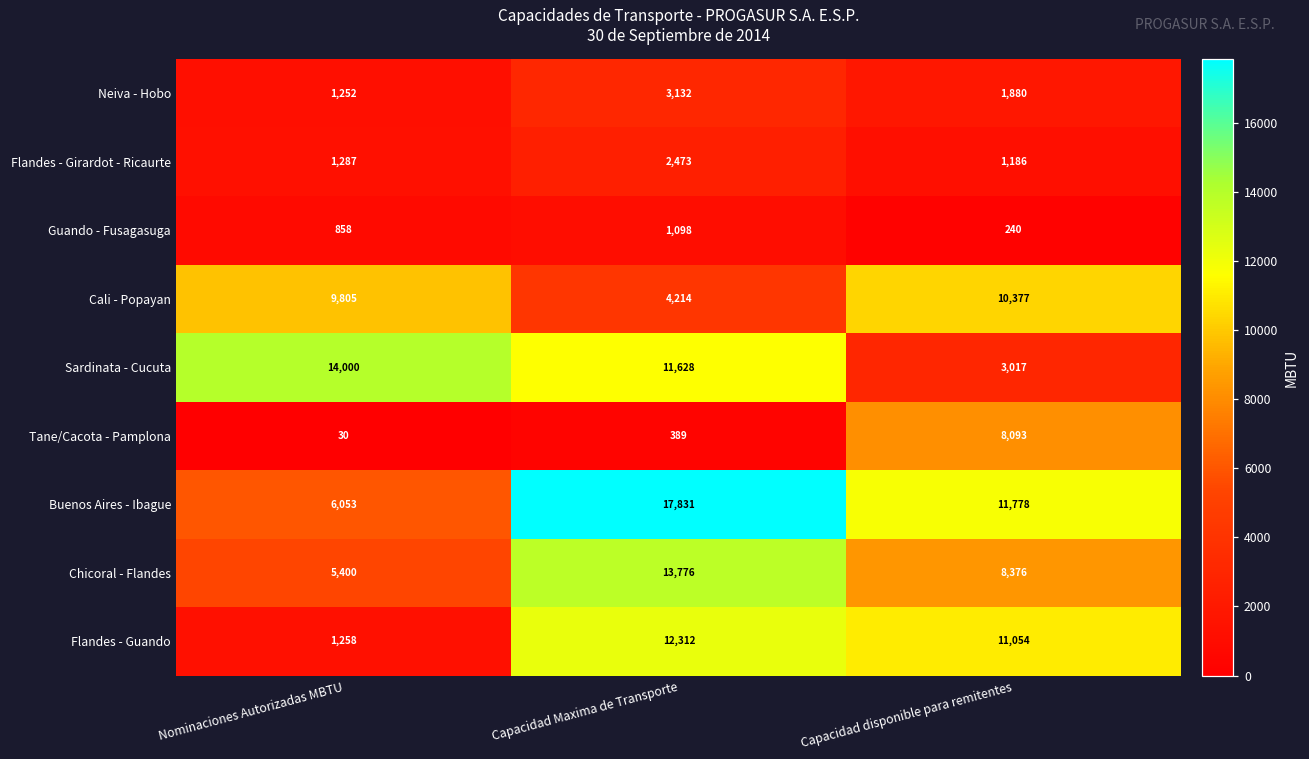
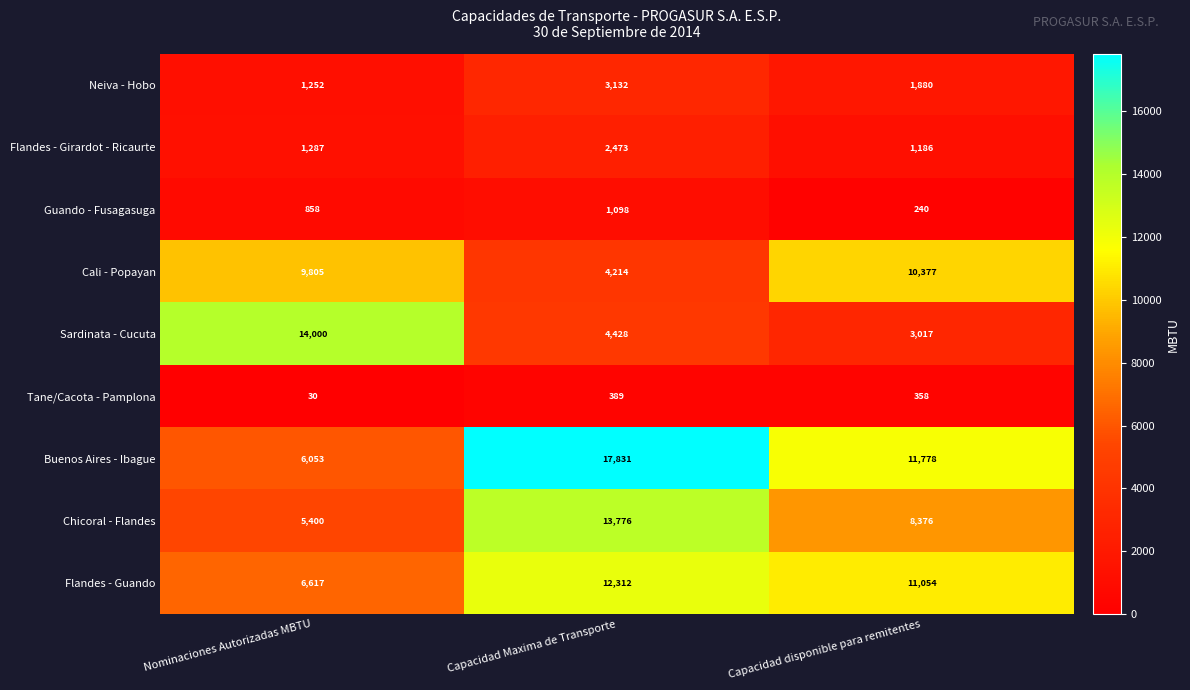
Sardinata - Cucuta, Capacidad Maxima de Transporte: 11,628 -> 4,428
Tane/Cacota - Pamplona, Capacidad disponible para remitentes: 8,093 -> 358
Flandes - Guando, Nominaciones Autorizadas MBTU: 1,258 -> 6,617
